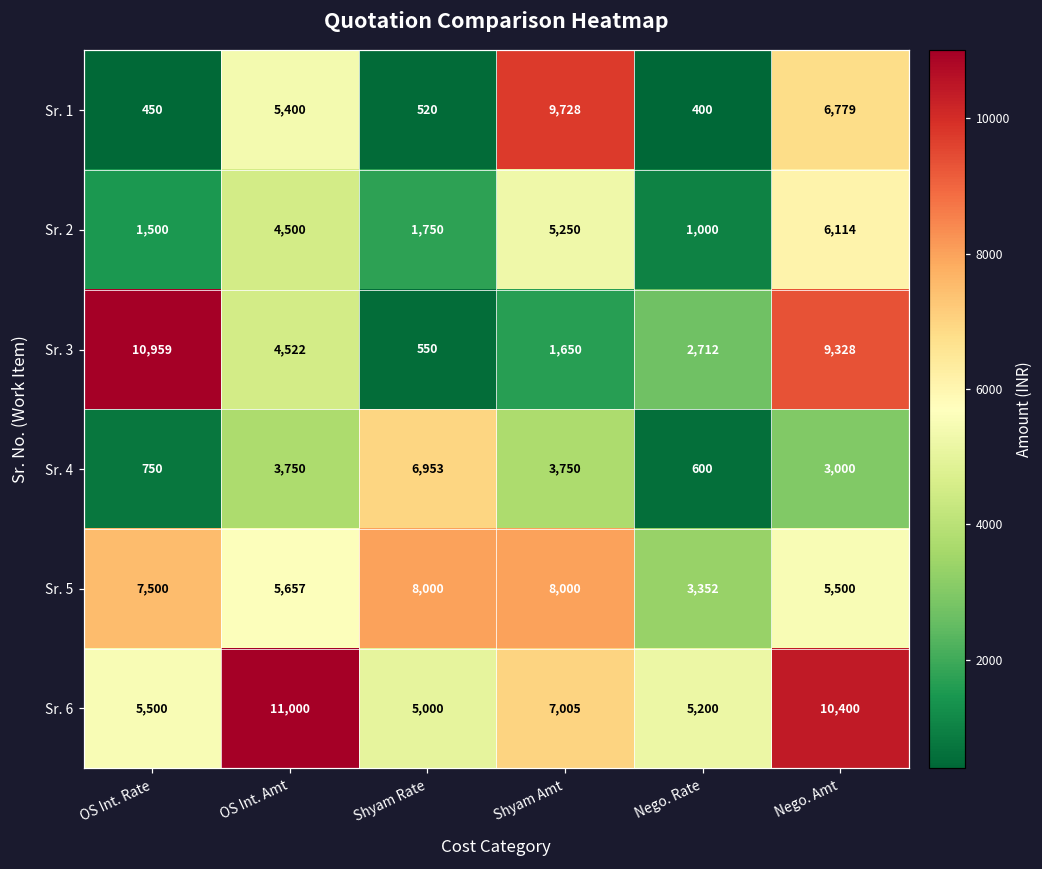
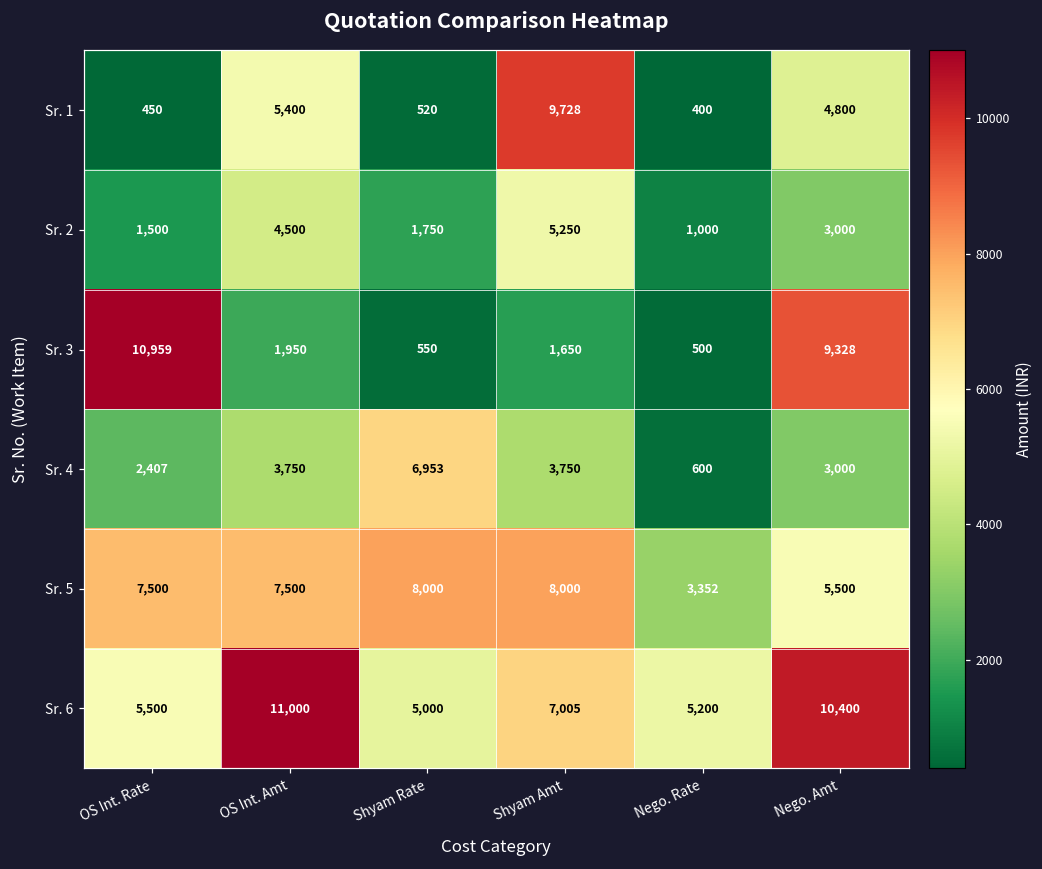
Sr. 1, Nego. Amt: 6,779 -> 4,800
Sr. 2, Nego. Amt: 6,114 -> 3,000
Sr. 3, OS Int. Amt: 4,522 -> 1,950
Sr. 3, Nego. Rate: 2,712 -> 500
Sr. 4, OS Int. Rate: 750 -> 2,407
Sr. 5, OS Int. Amt: 5,657 -> 7,500
